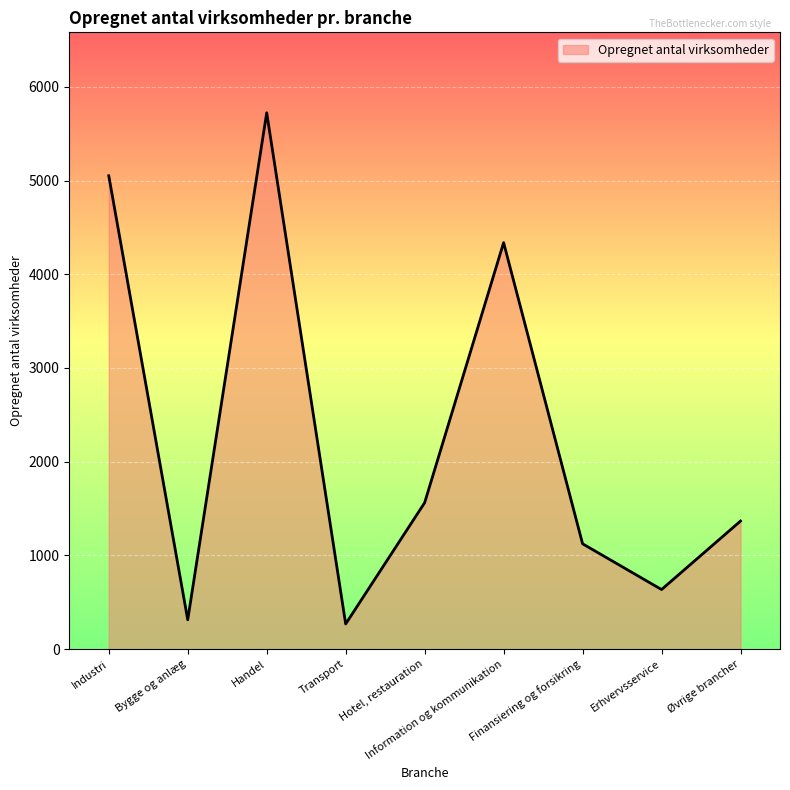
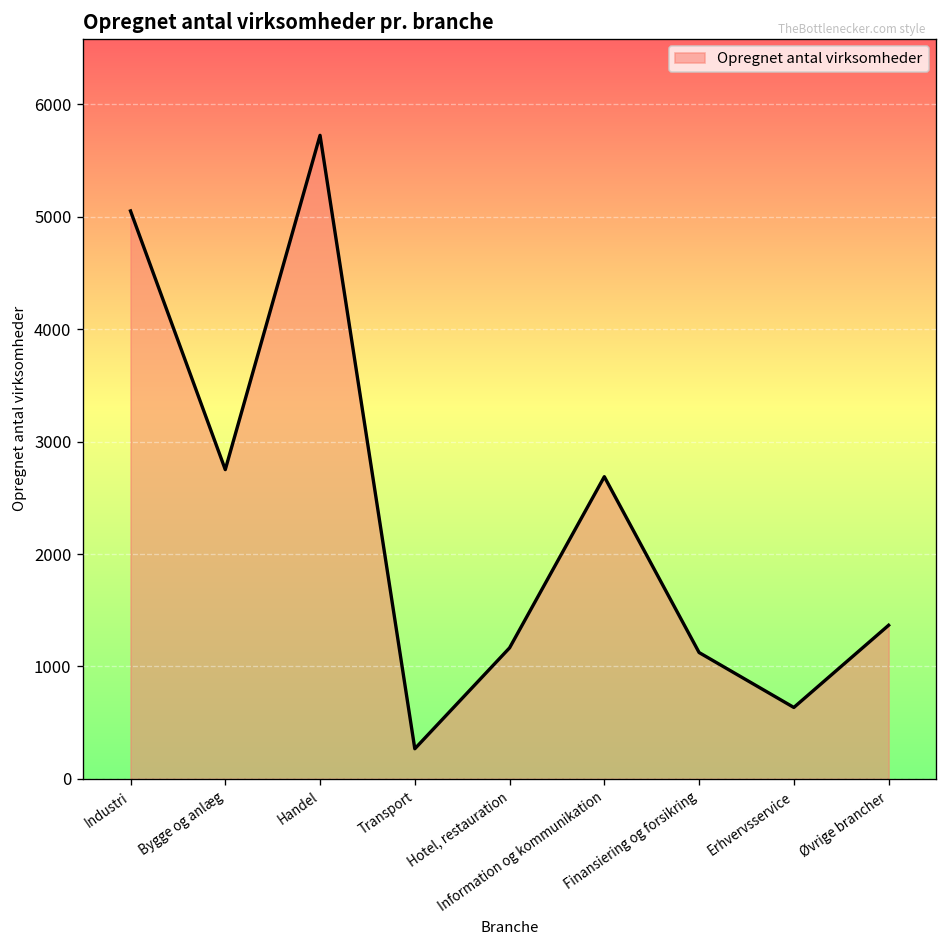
Bygge og anlæg: 300 -> 2800
Hotel, restauration: 1600 -> 1200
Information og kommunikation: 4300 -> 2700
